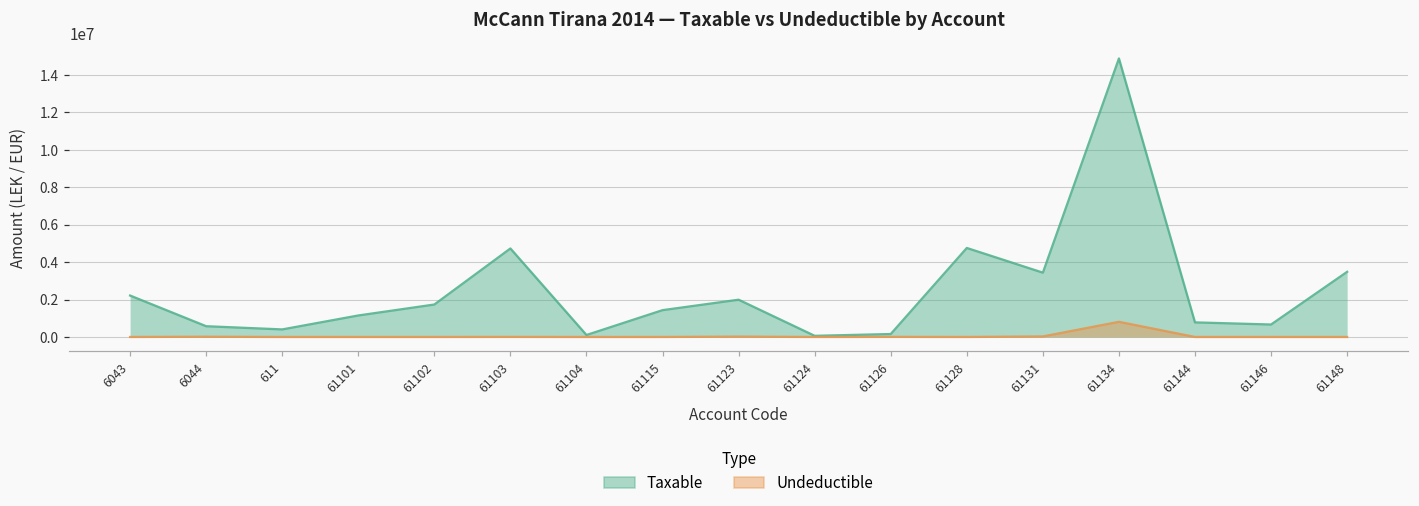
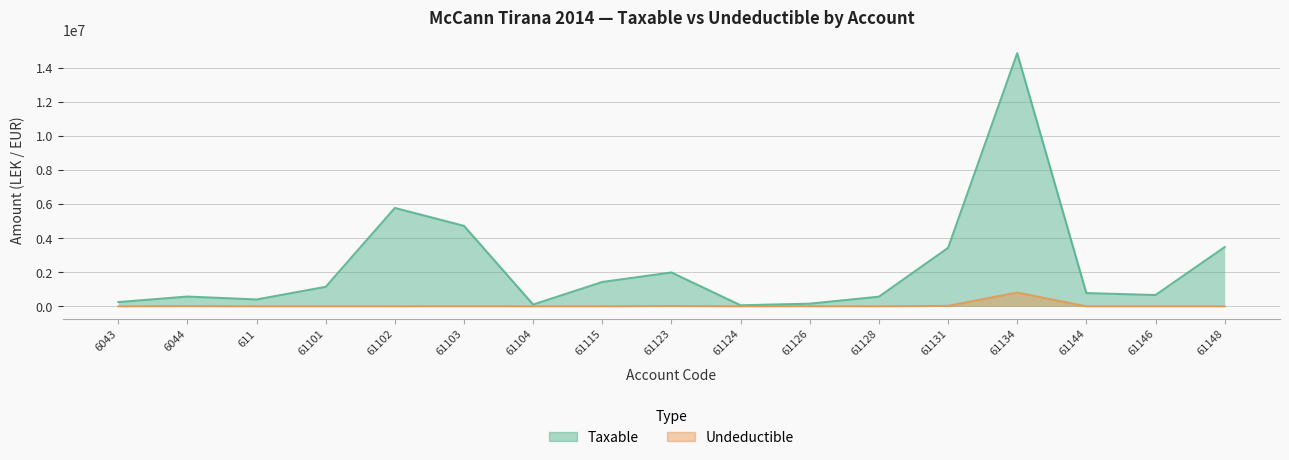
Taxable, 6043: 2200000 -> 300000
Taxable, 61102: 1700000 -> 5800000
Taxable, 61128: 4800000 -> 600000
